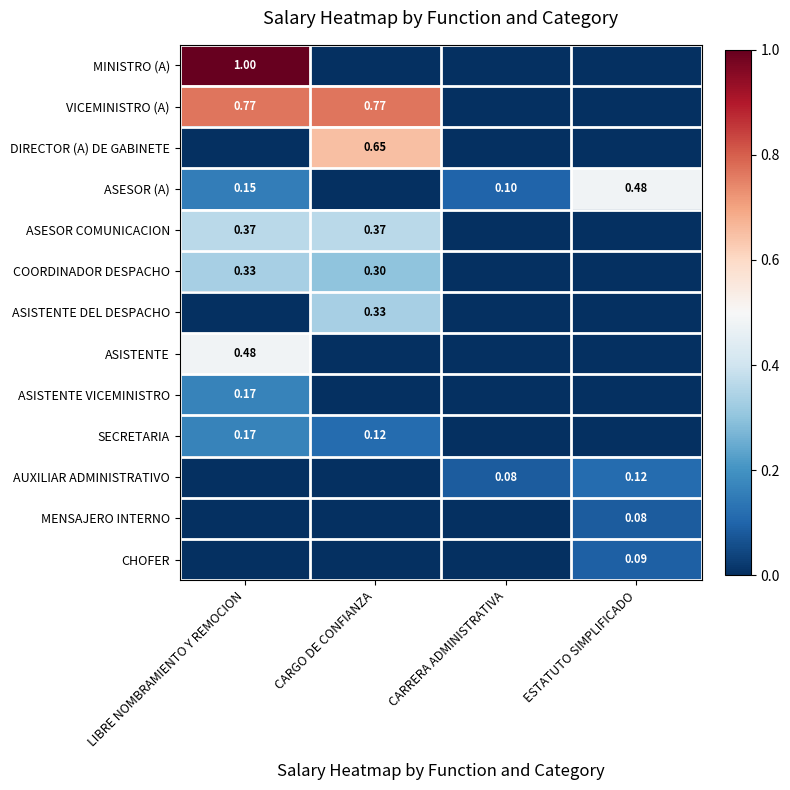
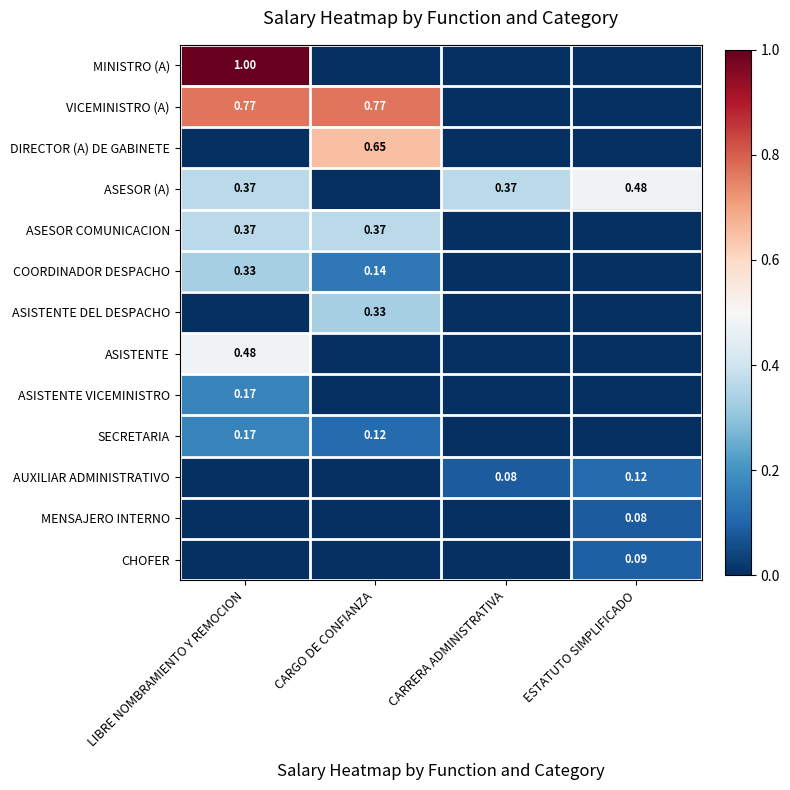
ASESOR (A), LIBRE NOMBRAMIENTO Y REMOCION: 0.15 -> 0.37
ASESOR (A), CARRERA ADMINISTRATIVA: 0.10 -> 0.37
COORDINADOR DESPACHO, CARGO DE CONFIANZA: 0.30 -> 0.14
